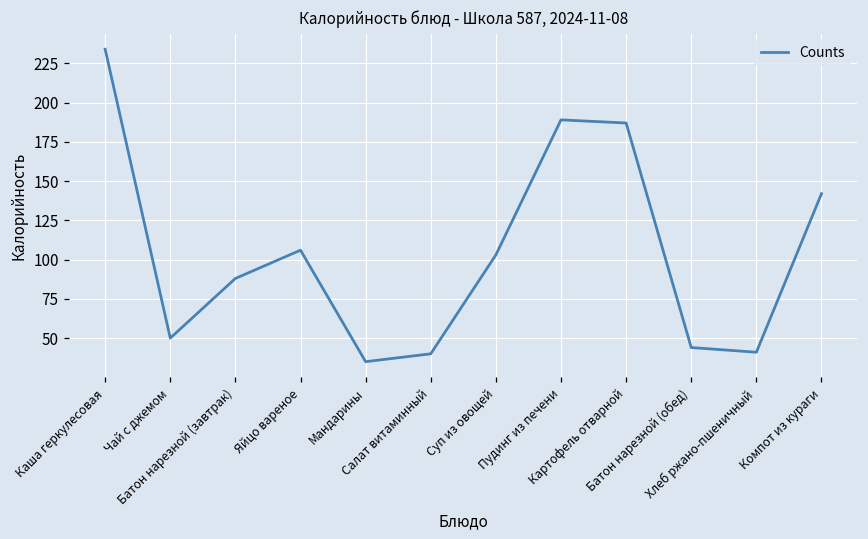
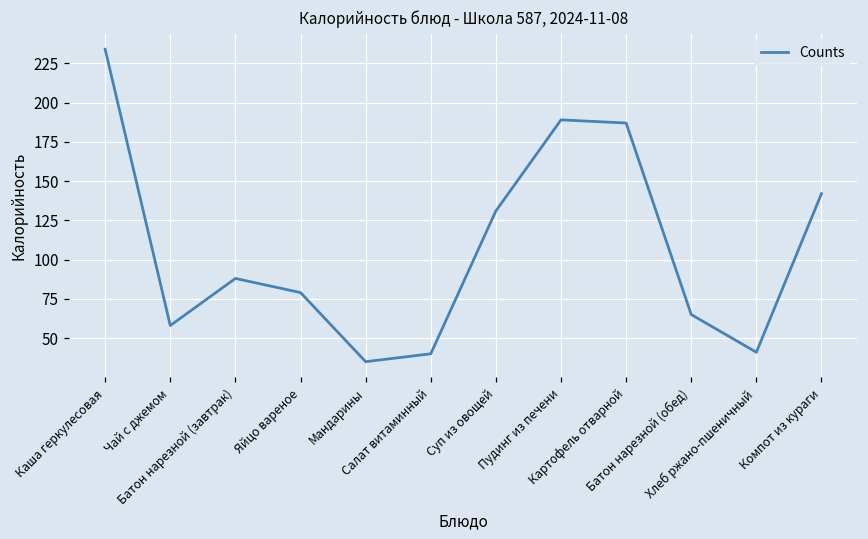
Чай с джемом: 50 -> 58
Яйцо вареное: 106 -> 79
Суп из овощей: 103 -> 131
Батон нарезной (обед): 44 -> 65
